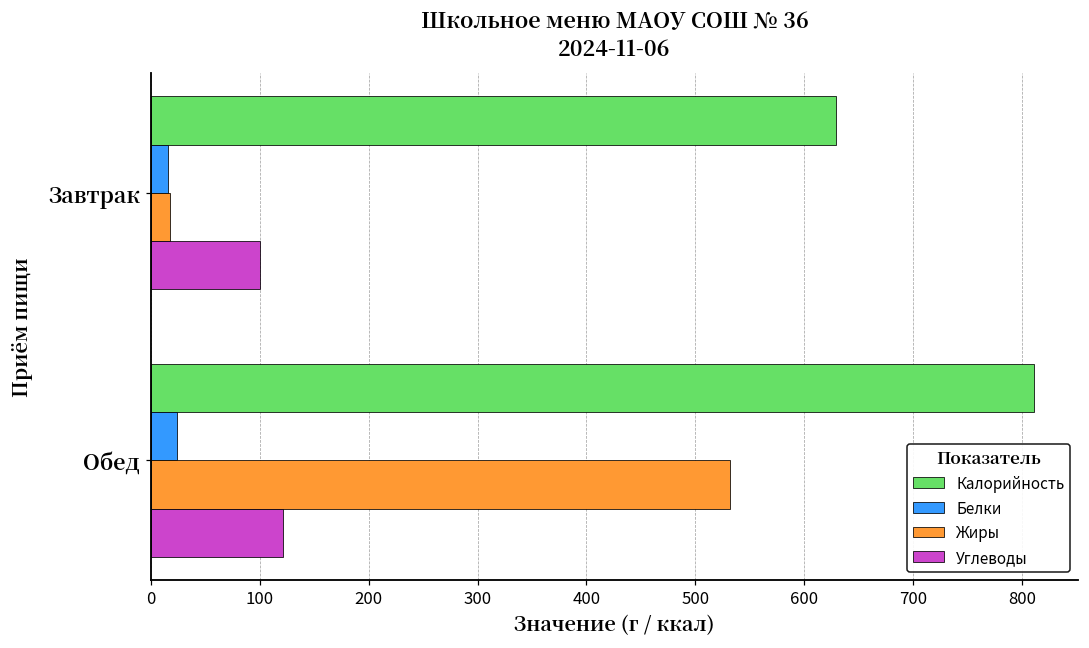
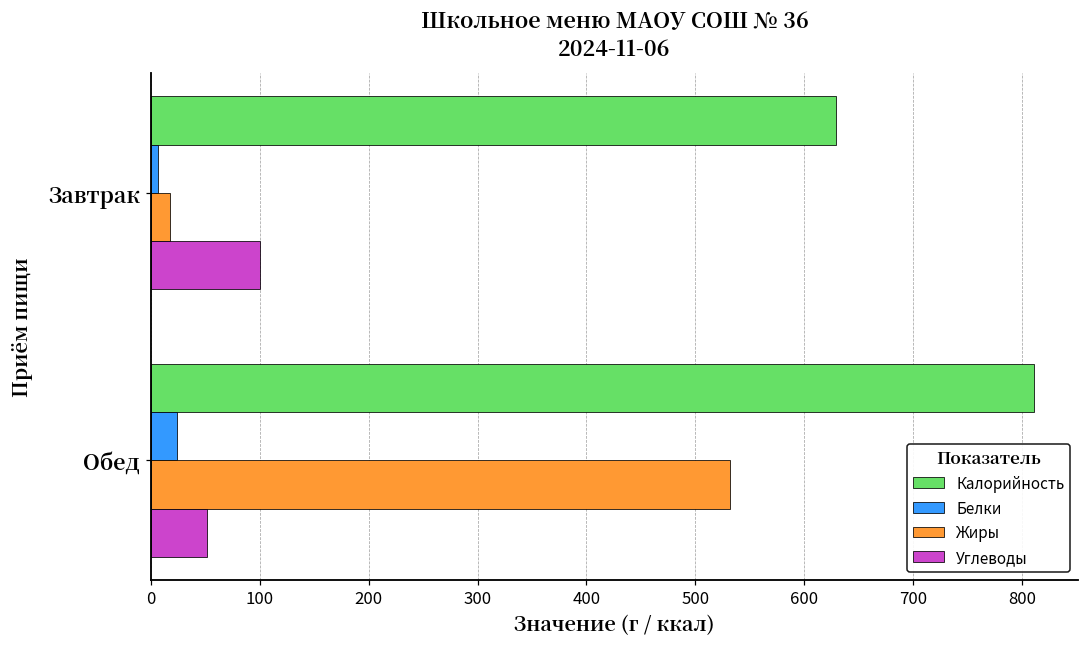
Белки, Завтрак: 20 -> 10
Углеводы, Обед: 120 -> 50
